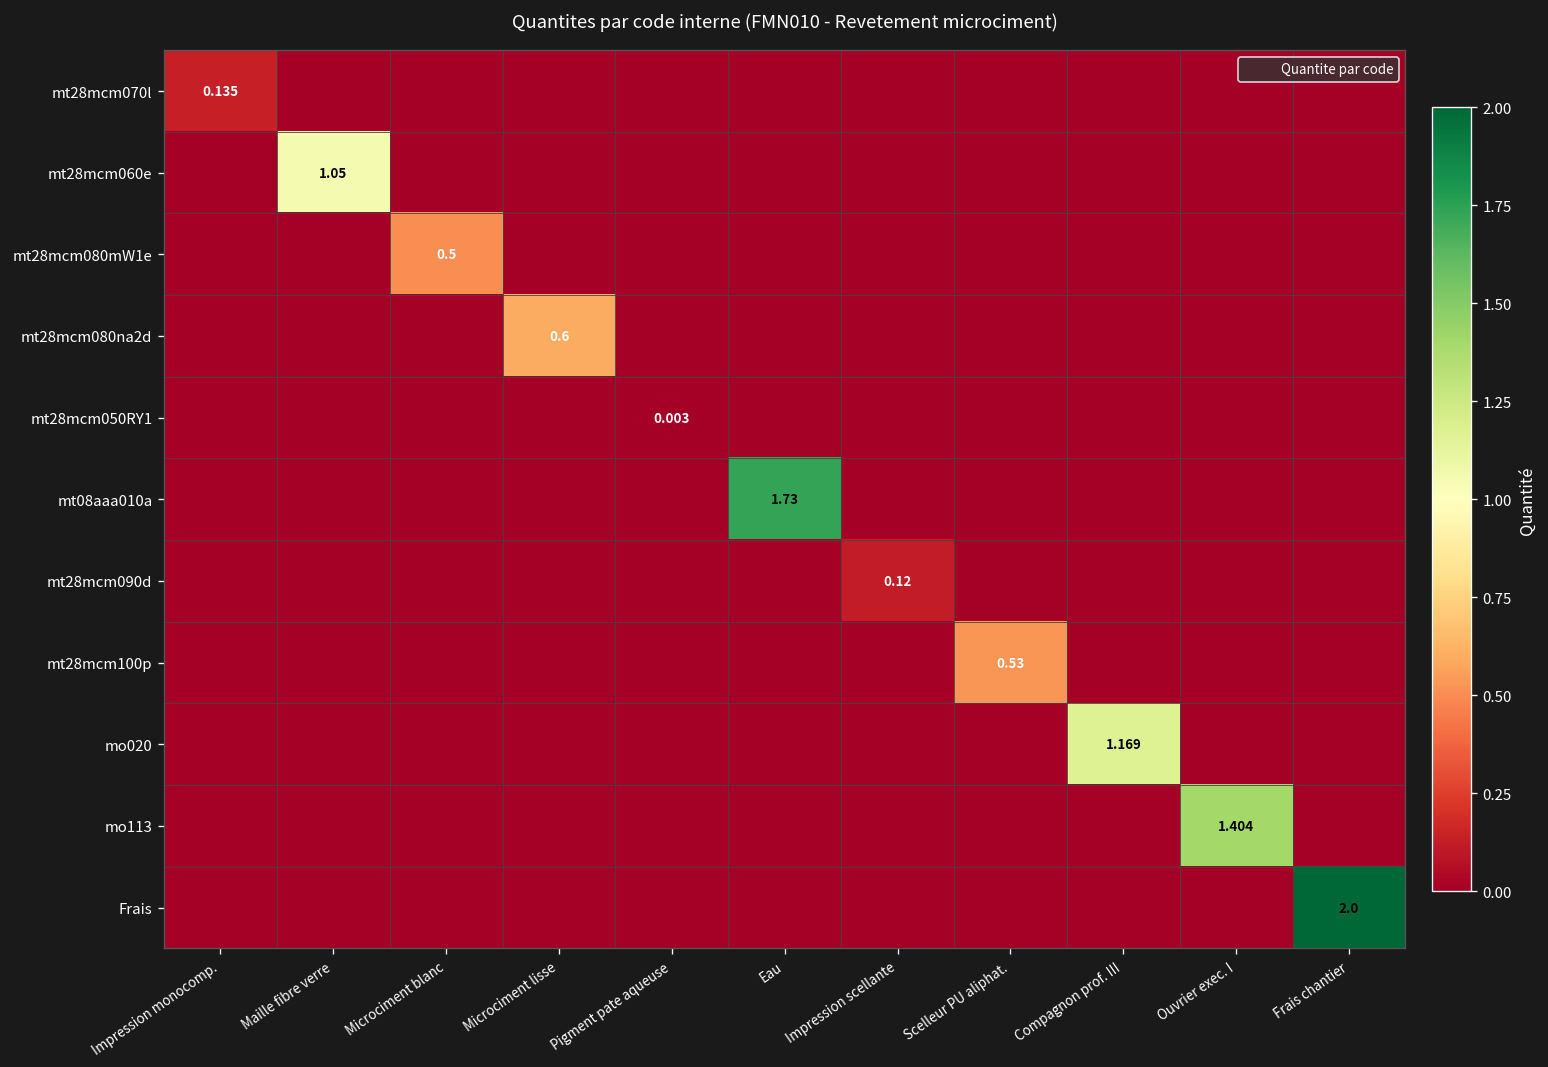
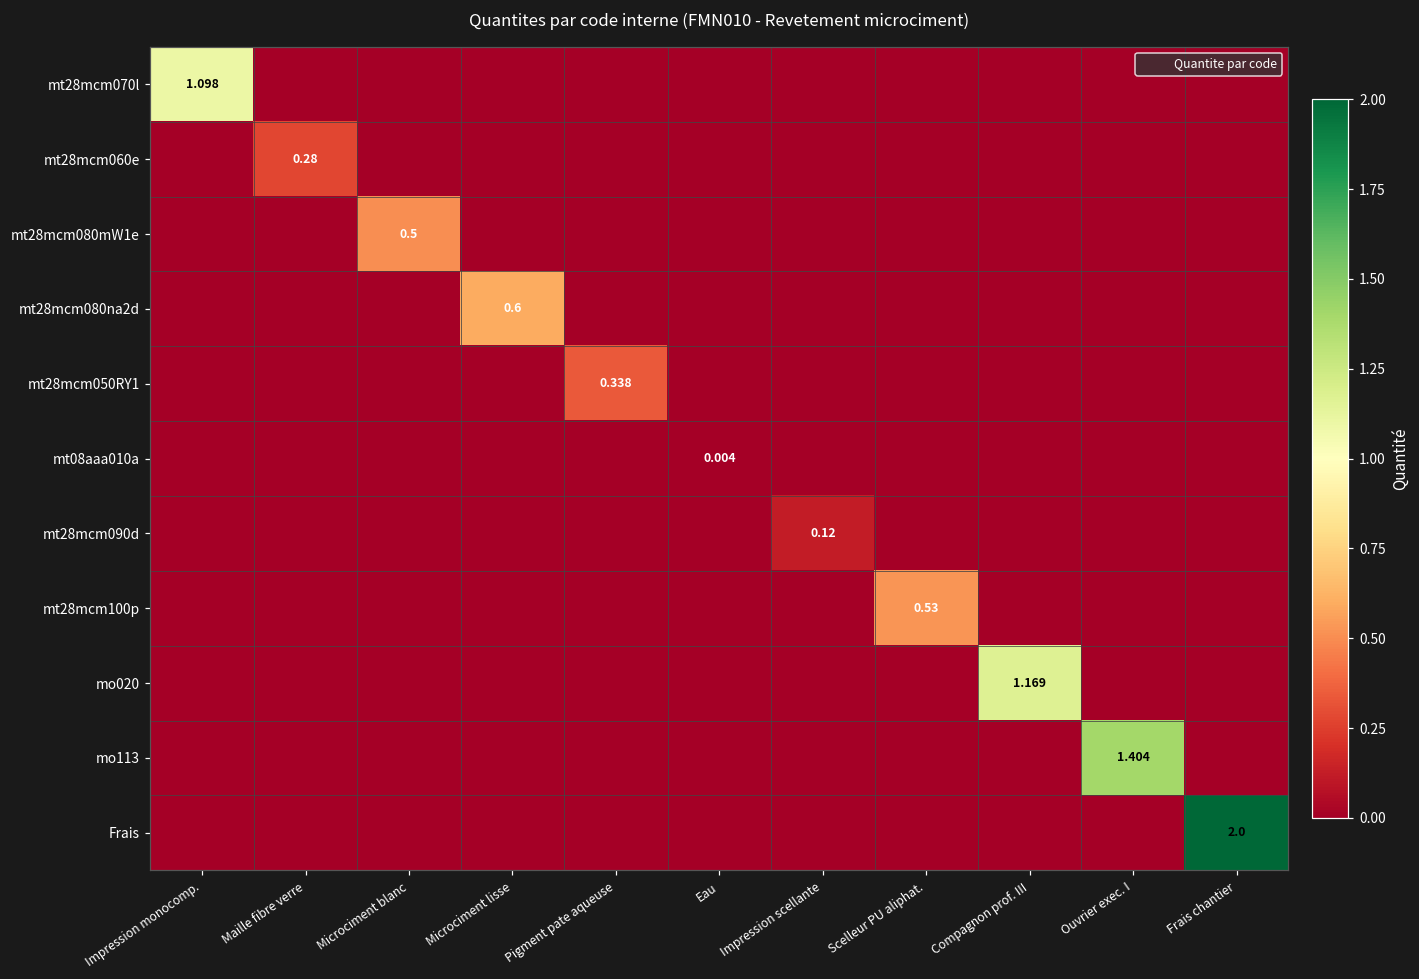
mt28mcm070l, Impression monocomp.: 0.135 -> 1.098
mt28mcm060e, Maille fibre verre: 1.05 -> 0.28
mt28mcm050RY1, Pigment pate aqueuse: 0.003 -> 0.338
mt08aaa010a, Eau: 1.73 -> 0.004
